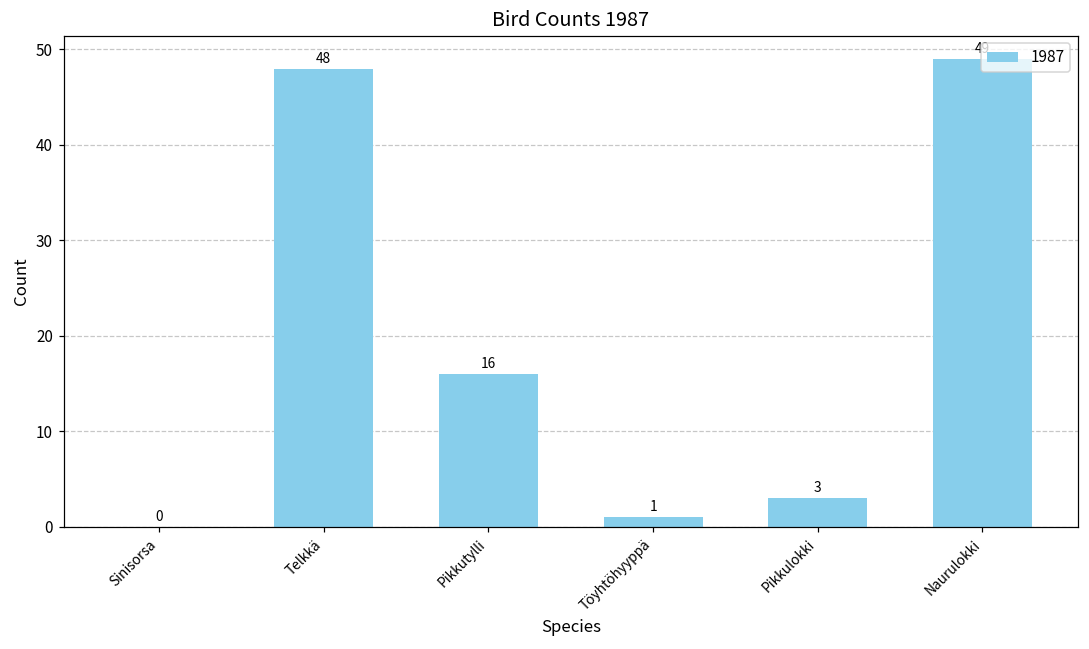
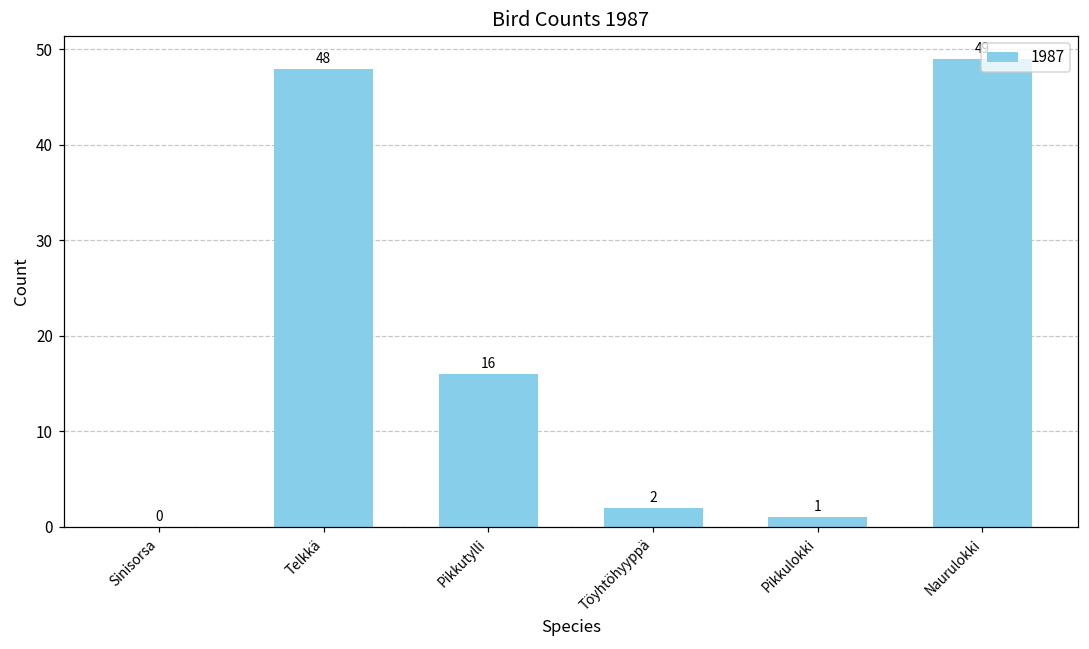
Töyhtöhyyppä: 1 -> 2
Pikkulokki: 3 -> 1
